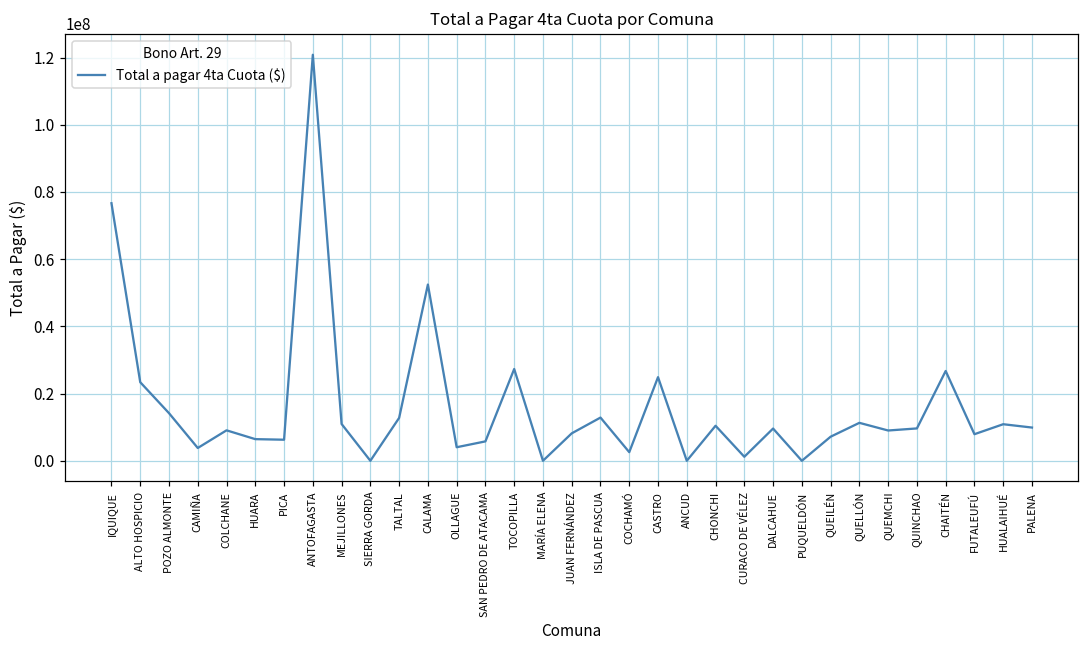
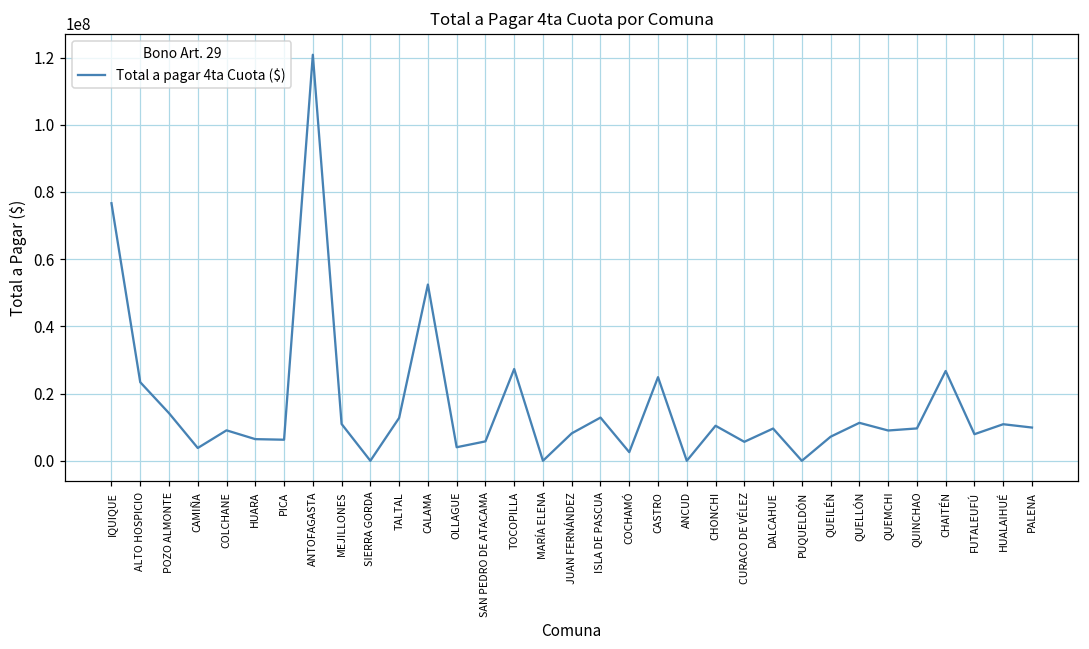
CURACO DE VÉLEZ: 1000000 -> 6000000
